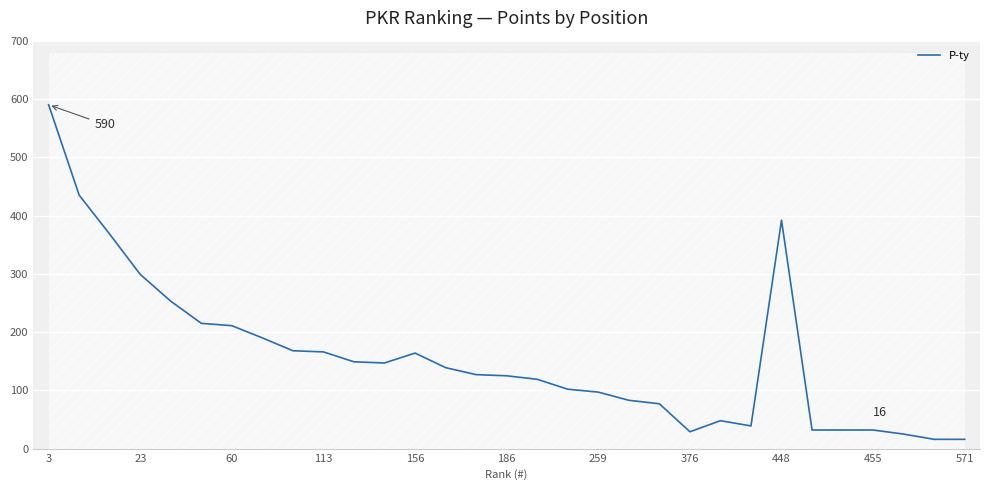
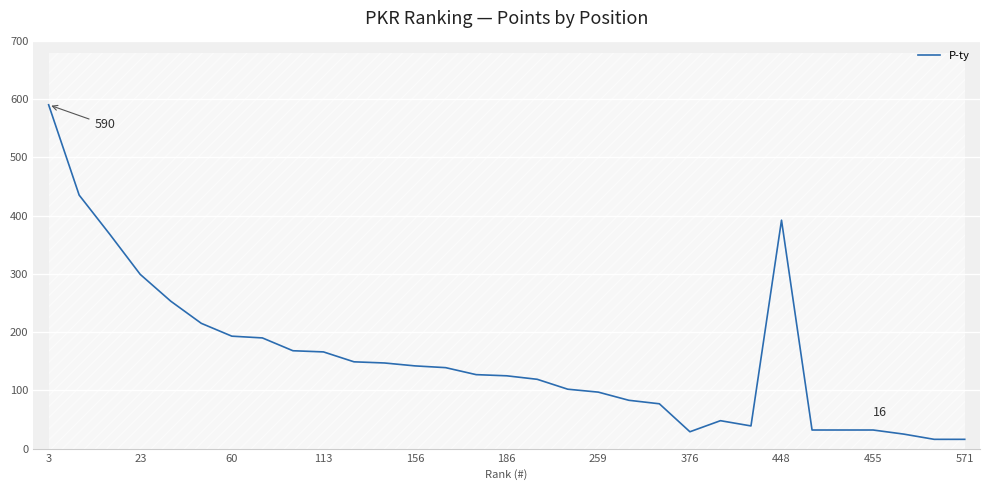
P-ty, 60: 210 -> 190
P-ty, 156: 160 -> 140
